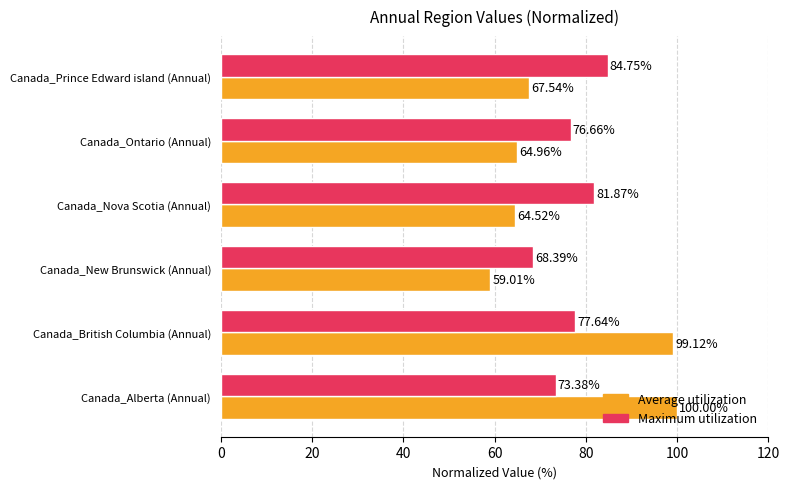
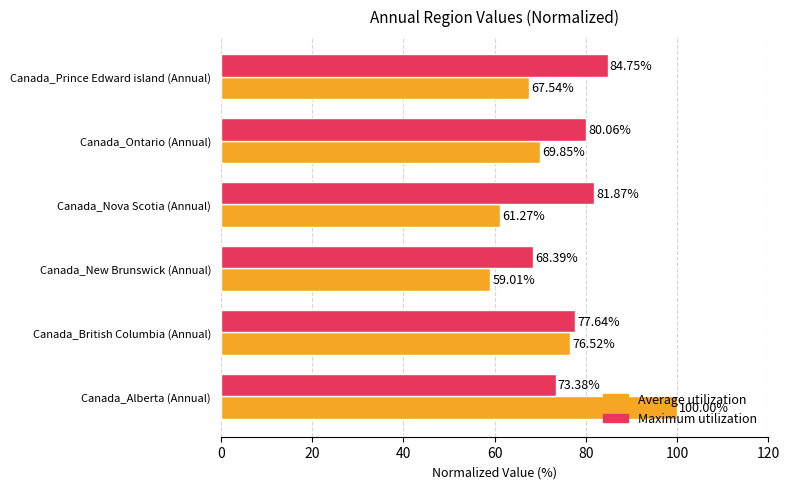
Maximum utilization, Canada_Ontario (Annual): 76.66% -> 80.06%
Average utilization, Canada_Ontario (Annual): 64.96% -> 69.85%
Average utilization, Canada_Nova Scotia (Annual): 64.52% -> 61.27%
Average utilization, Canada_British Columbia (Annual): 99.12% -> 76.52%
